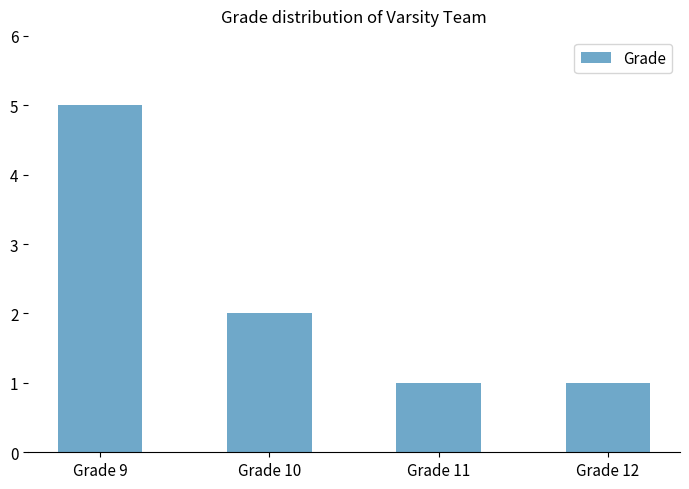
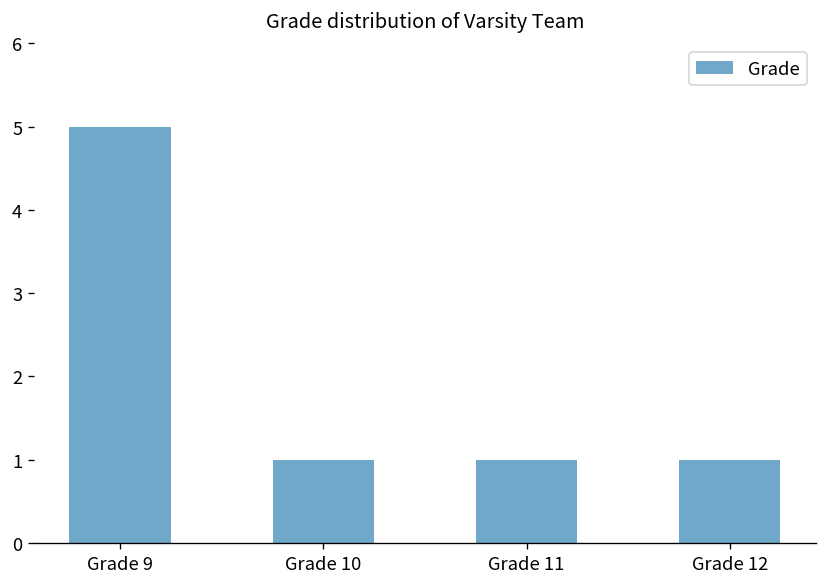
Grade 10: 2 -> 1
